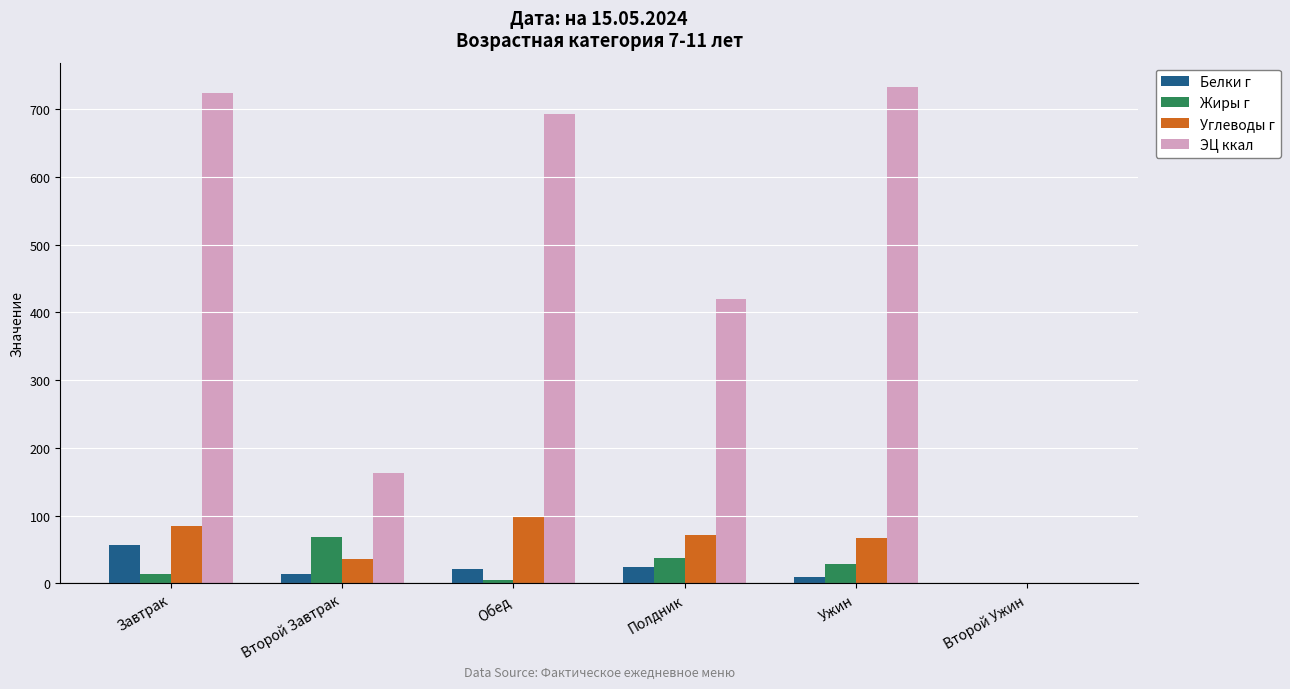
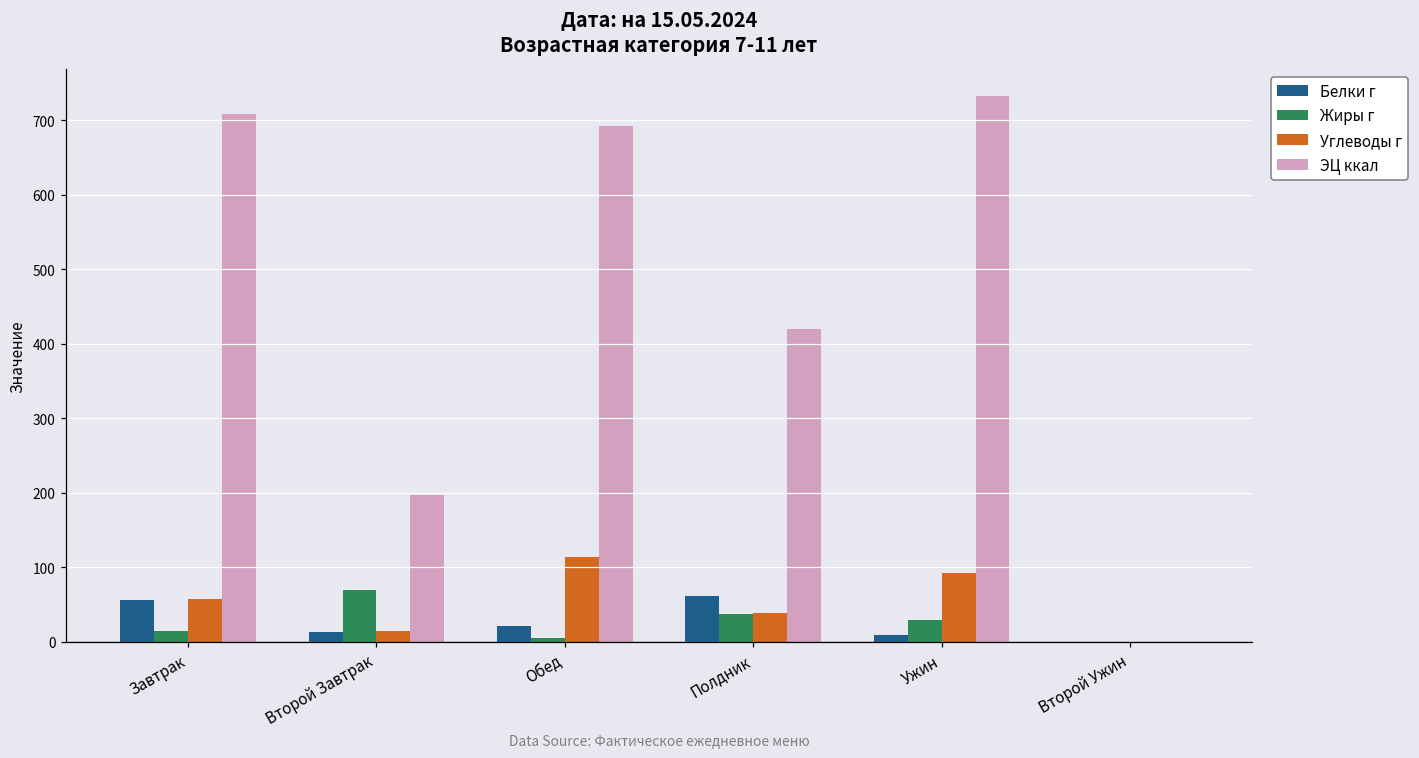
Углеводы г, Завтрак: 80 -> 60
ЭЦ ккал, Завтрак: 720 -> 710
Углеводы г, Второй Завтрак: 40 -> 10
ЭЦ ккал, Второй Завтрак: 160 -> 200
Углеводы г, Обед: 100 -> 110
Белки г, Полдник: 20 -> 60
Углеводы г, Полдник: 70 -> 40
Углеводы г, Ужин: 70 -> 90
